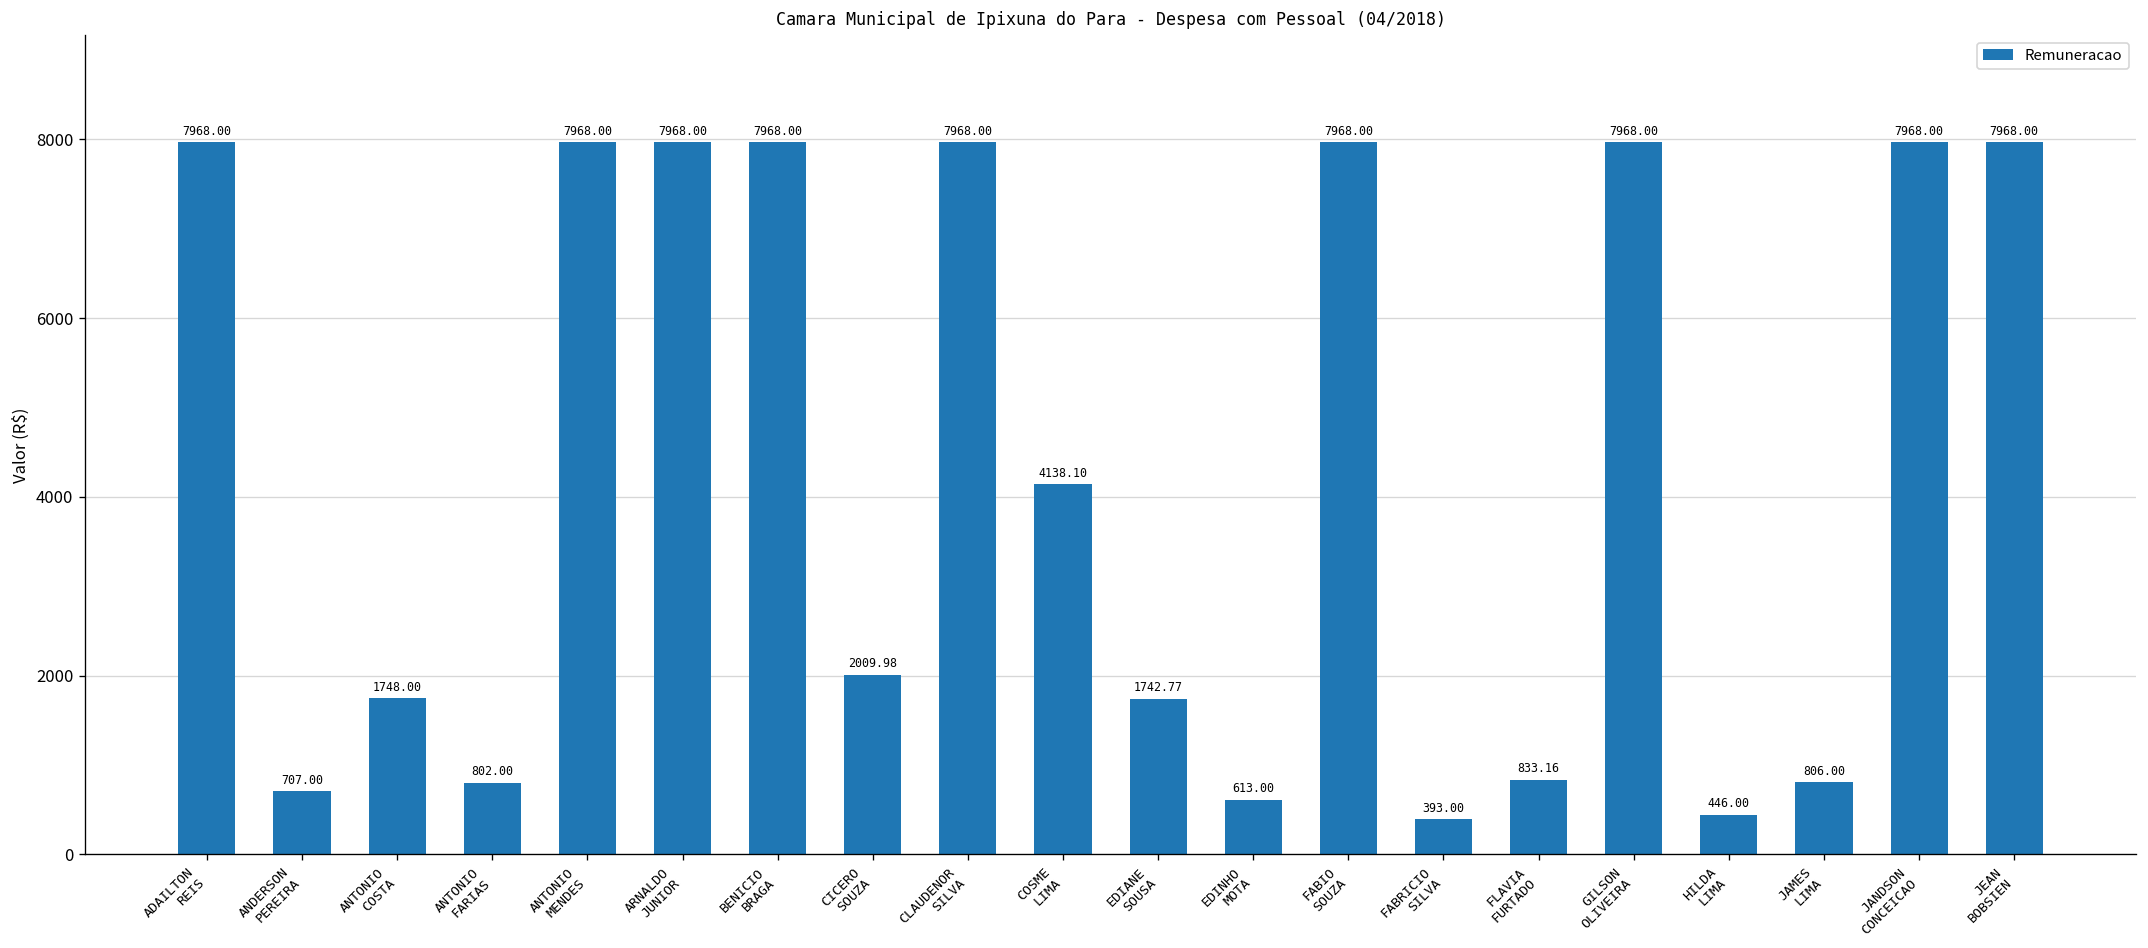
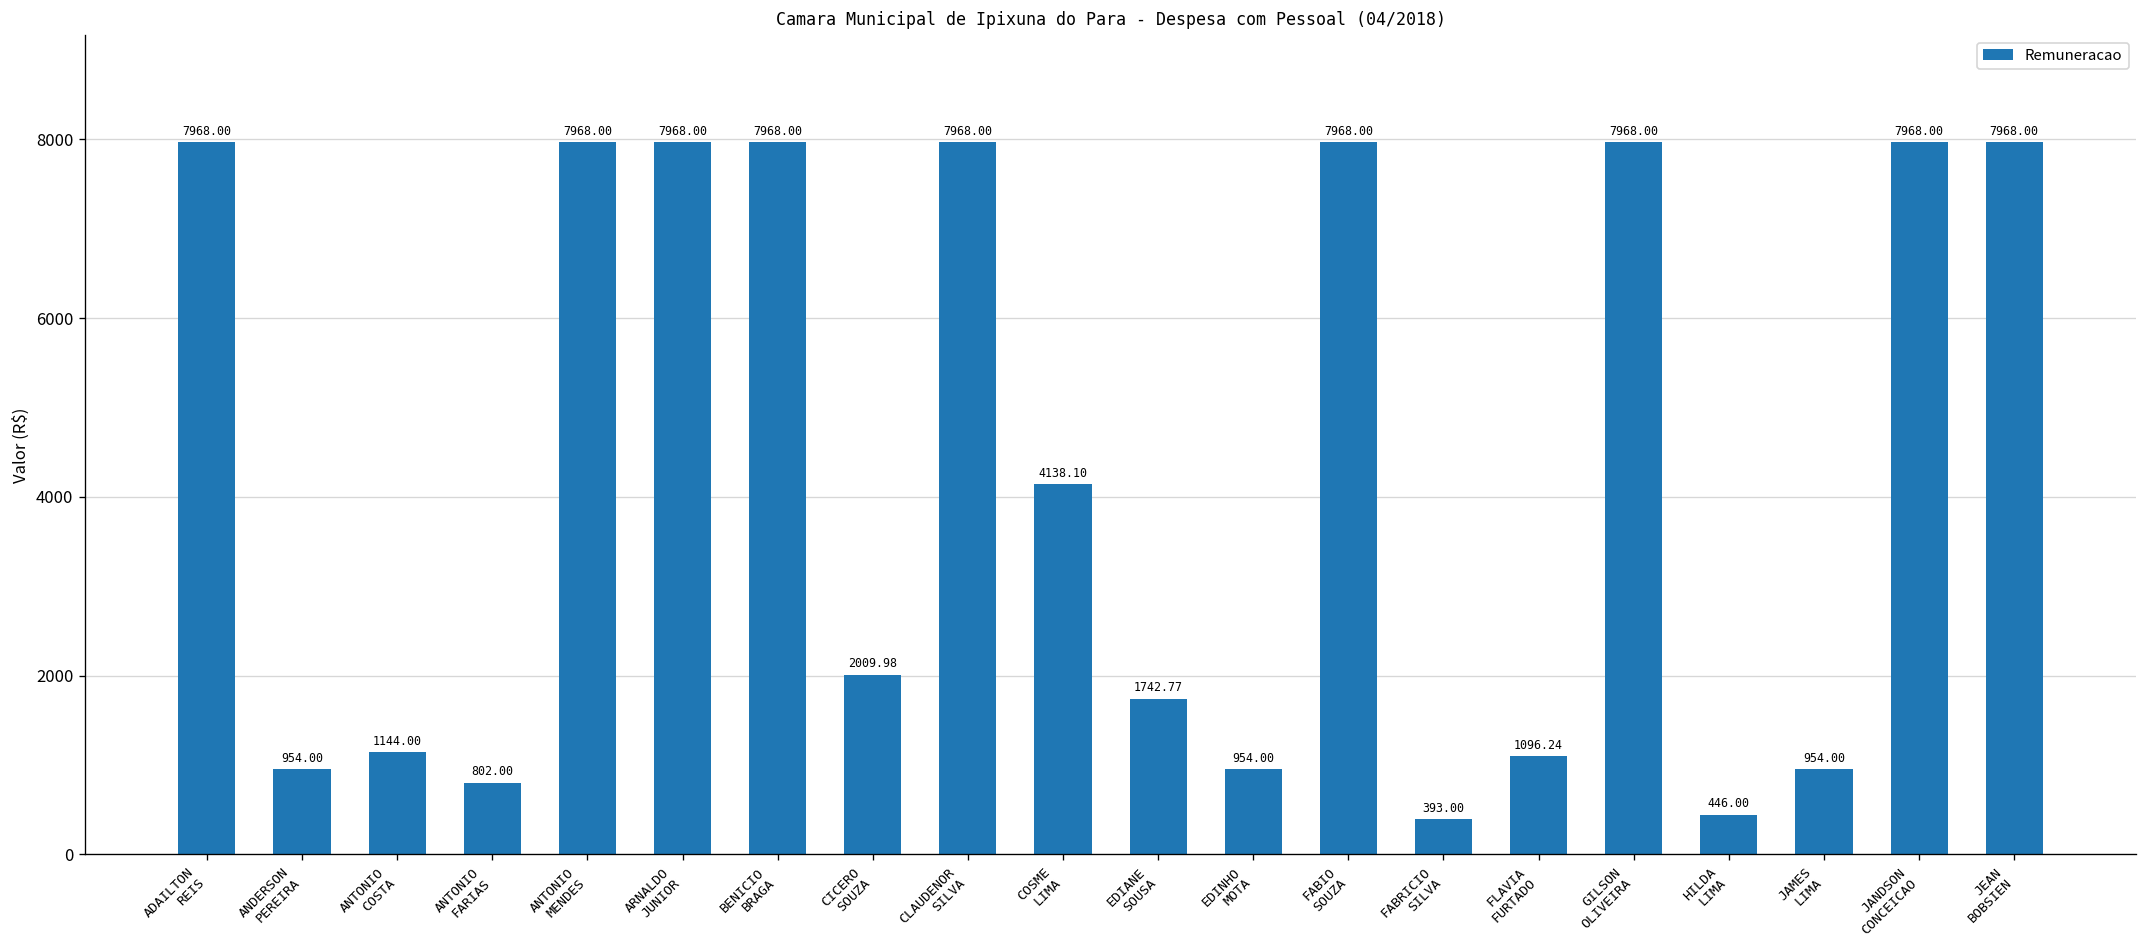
ANDERSON PEREIRA: 707.00 -> 954.00
ANTONIO COSTA: 1748.00 -> 1144.00
EDINHO MOTA: 613.00 -> 954.00
FLAVIA FURTADO: 833.16 -> 1096.24
JAMES LIMA: 806.00 -> 954.00
